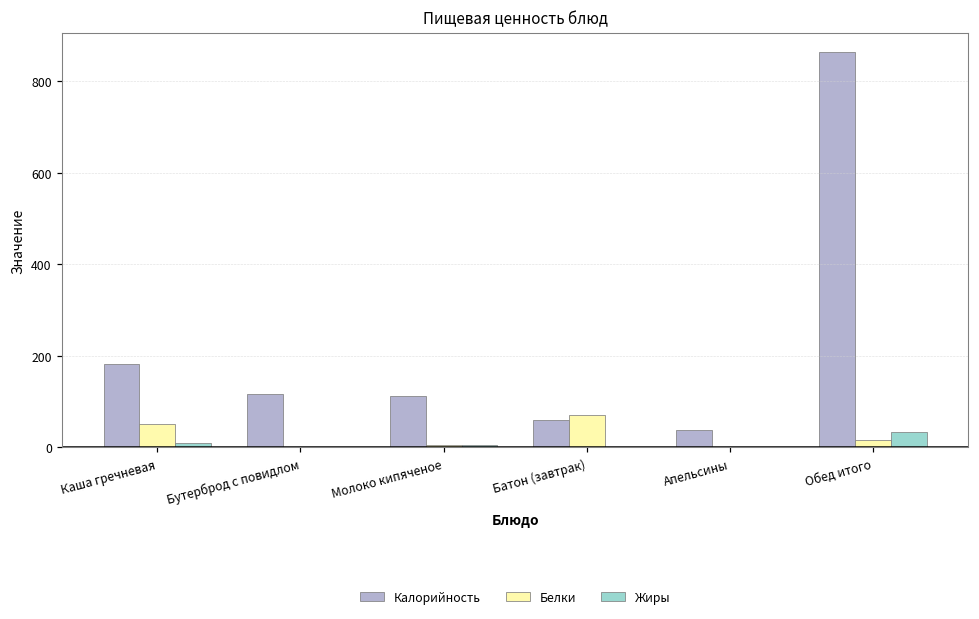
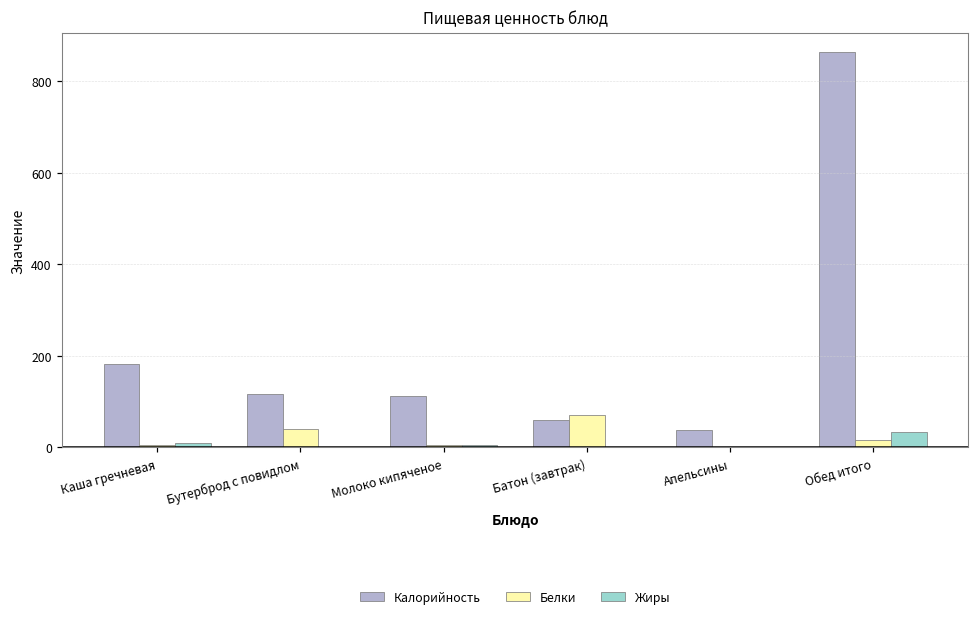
Белки, Каша гречневая: 50 -> 10
Белки, Бутерброд с повидлом: 0 -> 40
